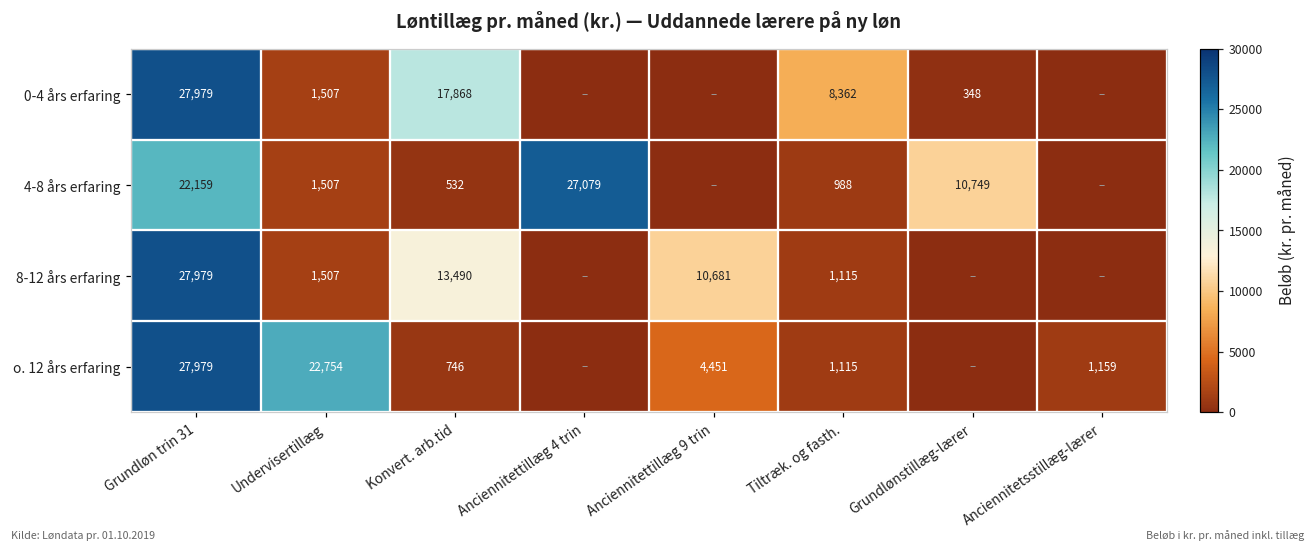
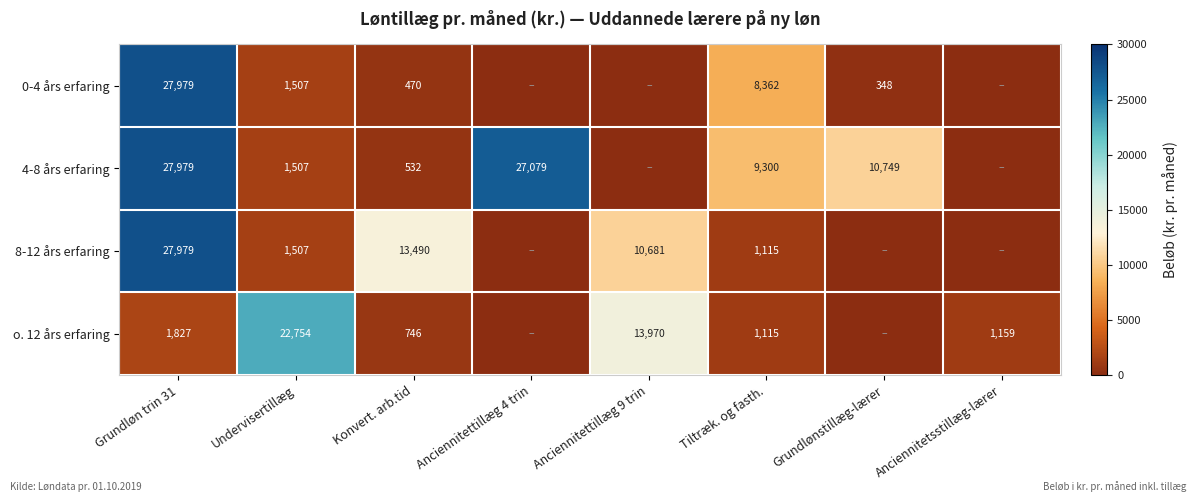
0-4 års erfaring, Konvert. arb.tid: 17,868 -> 470
4-8 års erfaring, Grundløn trin 31: 22,159 -> 27,979
4-8 års erfaring, Tiltræk. og fasth.: 988 -> 9,300
o. 12 års erfaring, Grundløn trin 31: 27,979 -> 1,827
o. 12 års erfaring, Anciennitettillæg 9 trin: 4,451 -> 13,970
